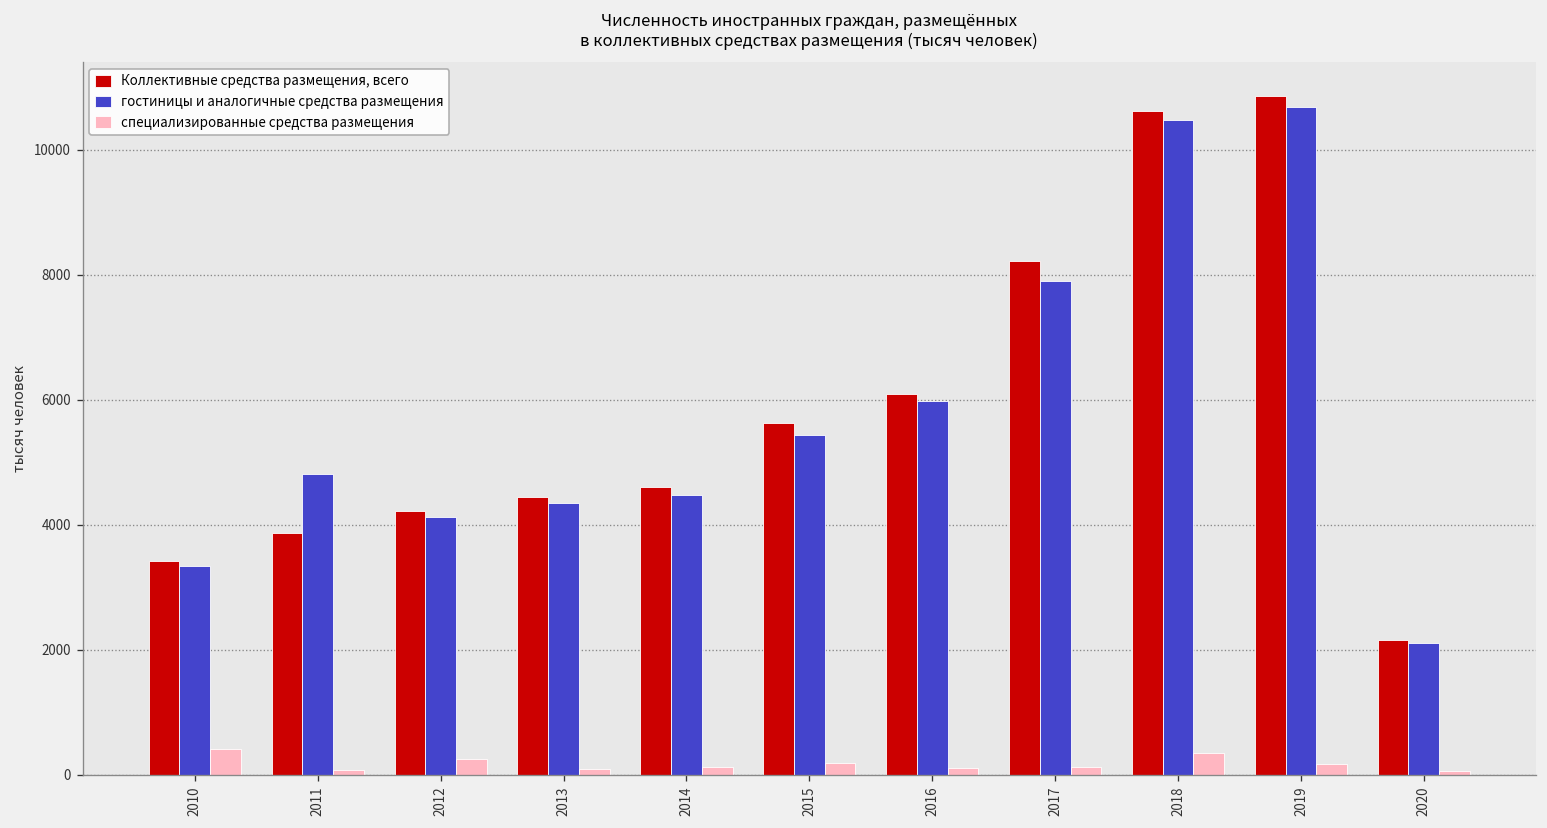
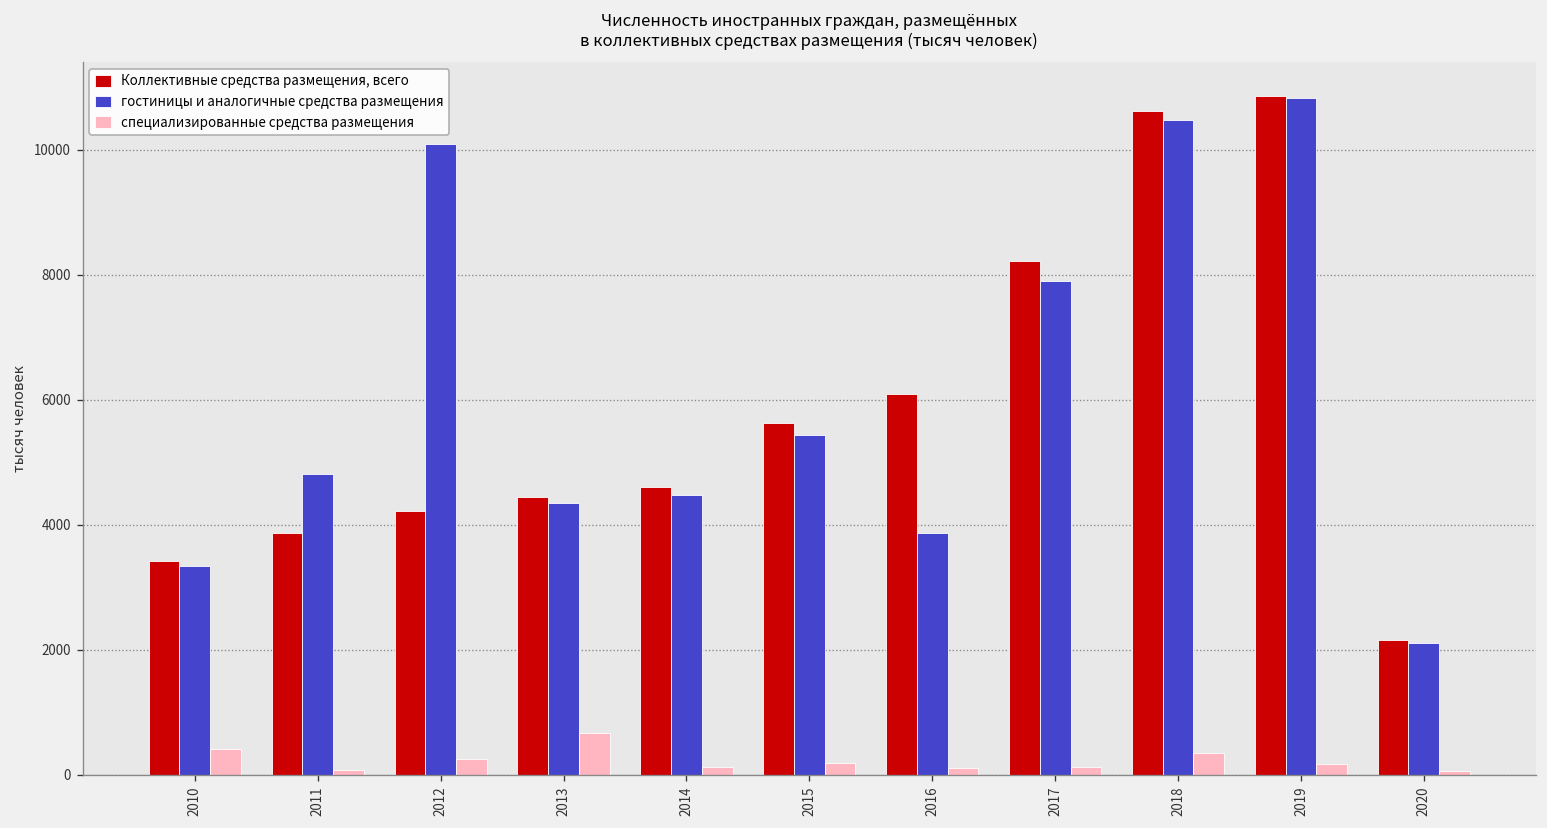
гостиницы и аналогичные средства размещения, 2012: 4100 -> 10100
специализированные средства размещения, 2013: 100 -> 700
гостиницы и аналогичные средства размещения, 2016: 6000 -> 3900
гостиницы и аналогичные средства размещения, 2019: 10700 -> 10800
